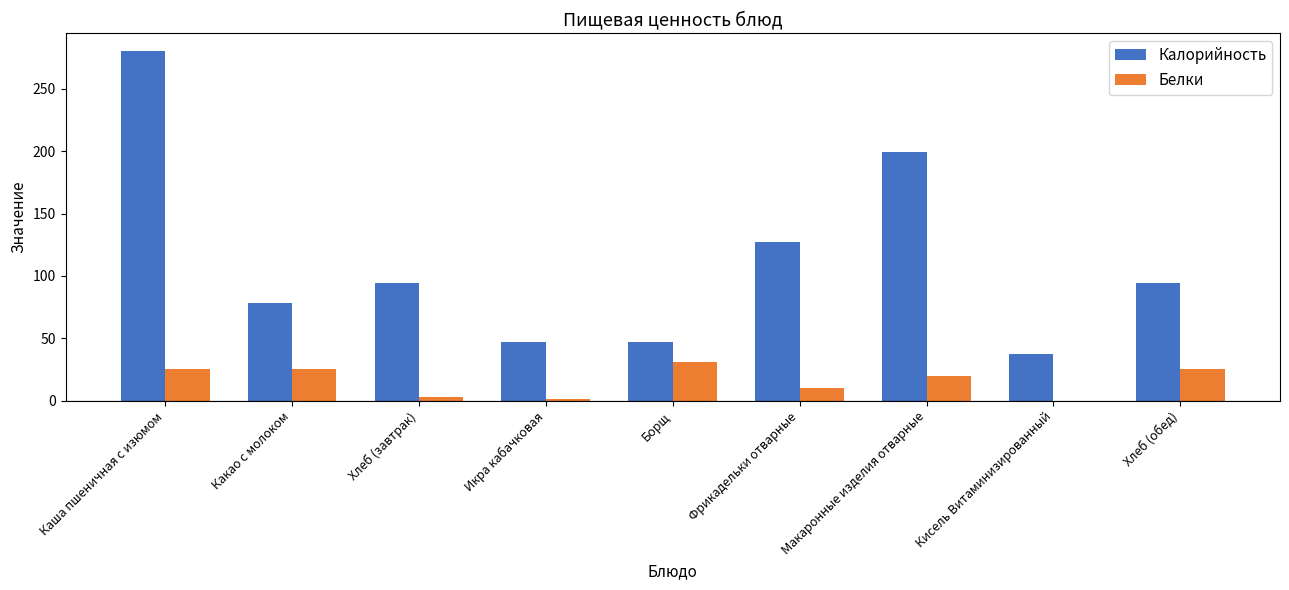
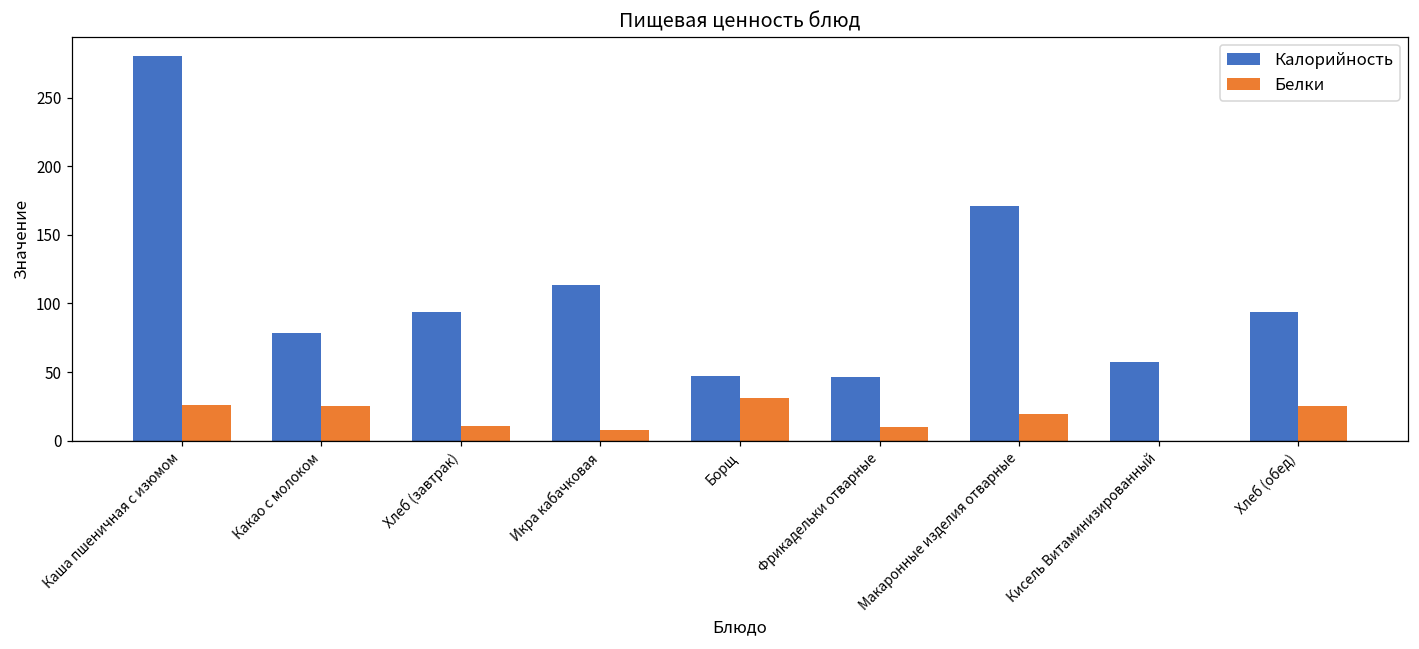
Белки, Хлеб (завтрак): 3 -> 11
Калорийность, Икра кабачковая: 47 -> 113
Белки, Икра кабачковая: 1 -> 8
Калорийность, Фрикадельки отварные: 127 -> 46
Калорийность, Макаронные изделия отварные: 199 -> 171
Калорийность, Кисель Витаминизированный: 37 -> 57
